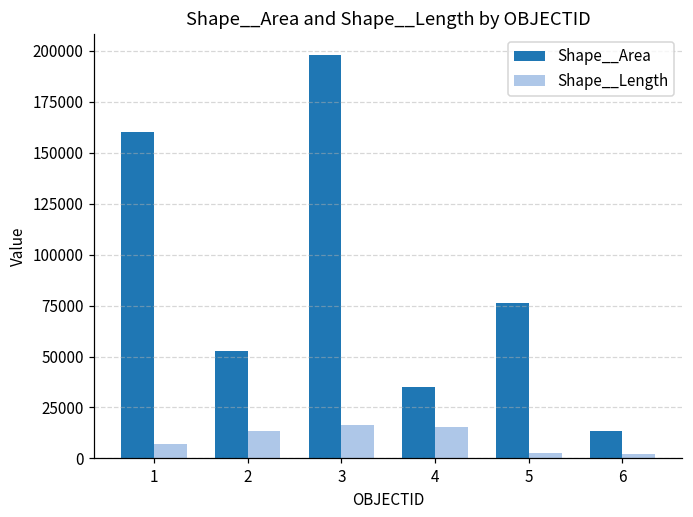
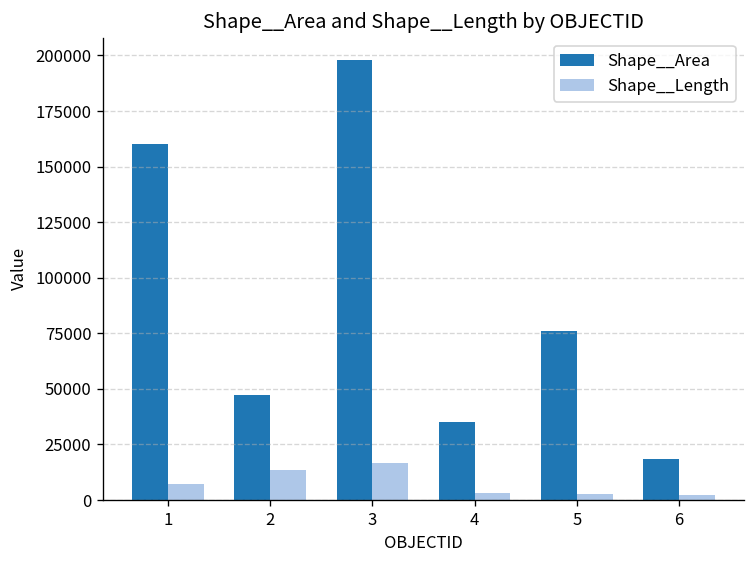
Shape__Area, 2: 53000 -> 47000
Shape__Length, 4: 15000 -> 3000
Shape__Area, 6: 14000 -> 19000
